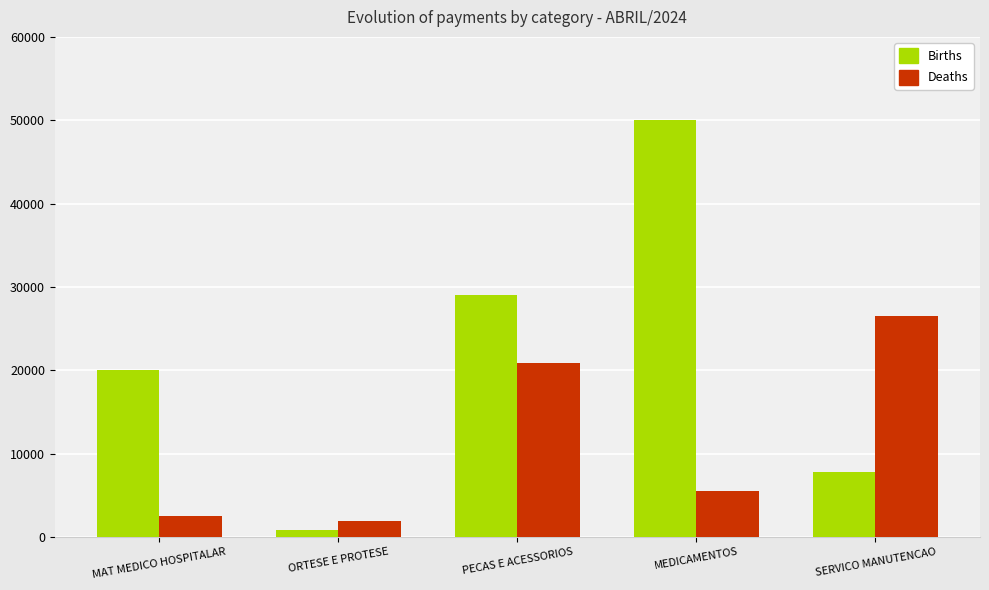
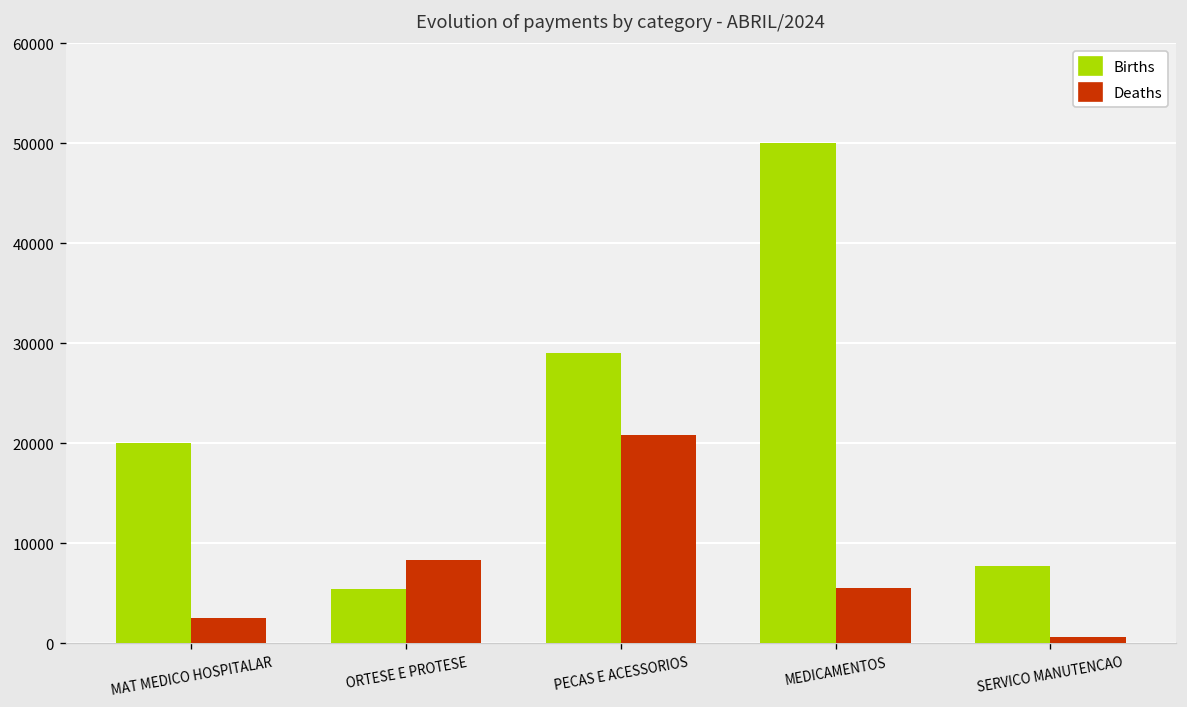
Births, ORTESE E PROTESE: 1000 -> 5000
Deaths, ORTESE E PROTESE: 2000 -> 8000
Deaths, SERVICO MANUTENCAO: 27000 -> 1000
